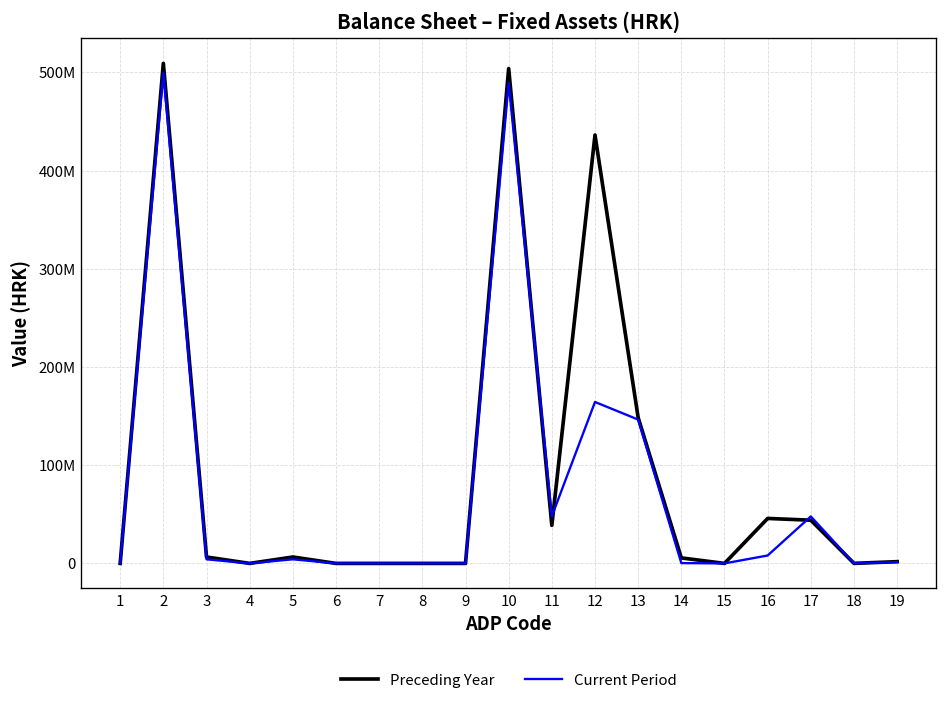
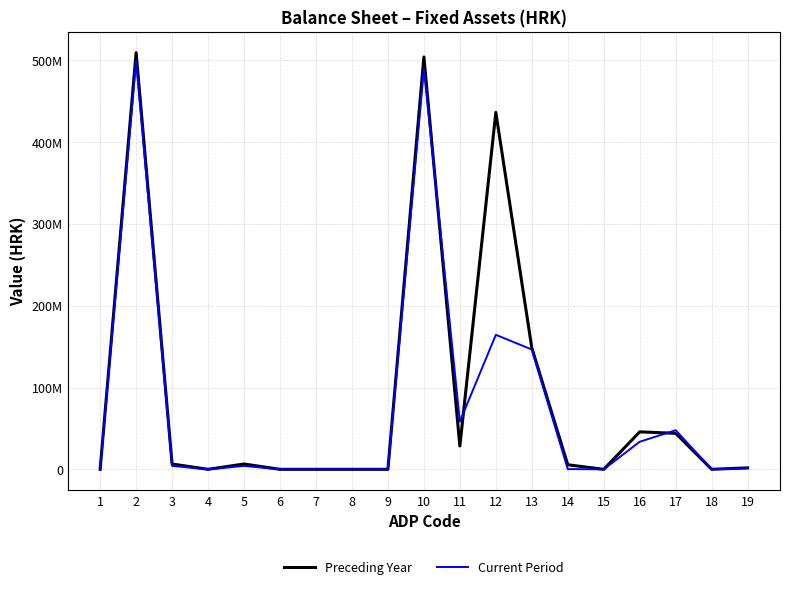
Preceding Year, 11: 40000000 -> 30000000
Current Period, 11: 50000000 -> 60000000
Current Period, 16: 10000000 -> 30000000
